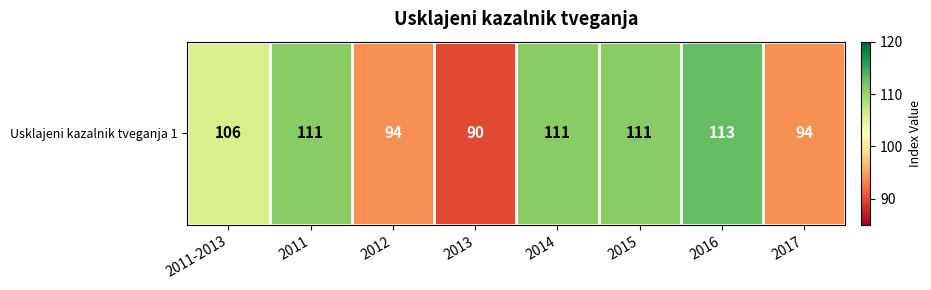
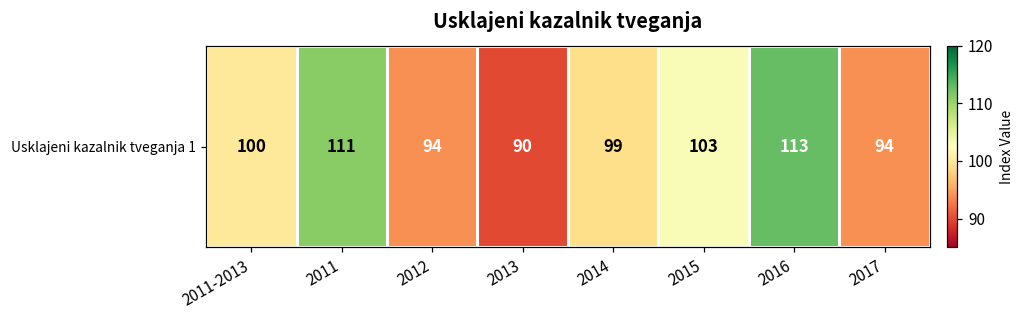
Usklajeni kazalnik tveganja 1, 2011-2013: 106 -> 100
Usklajeni kazalnik tveganja 1, 2014: 111 -> 99
Usklajeni kazalnik tveganja 1, 2015: 111 -> 103
